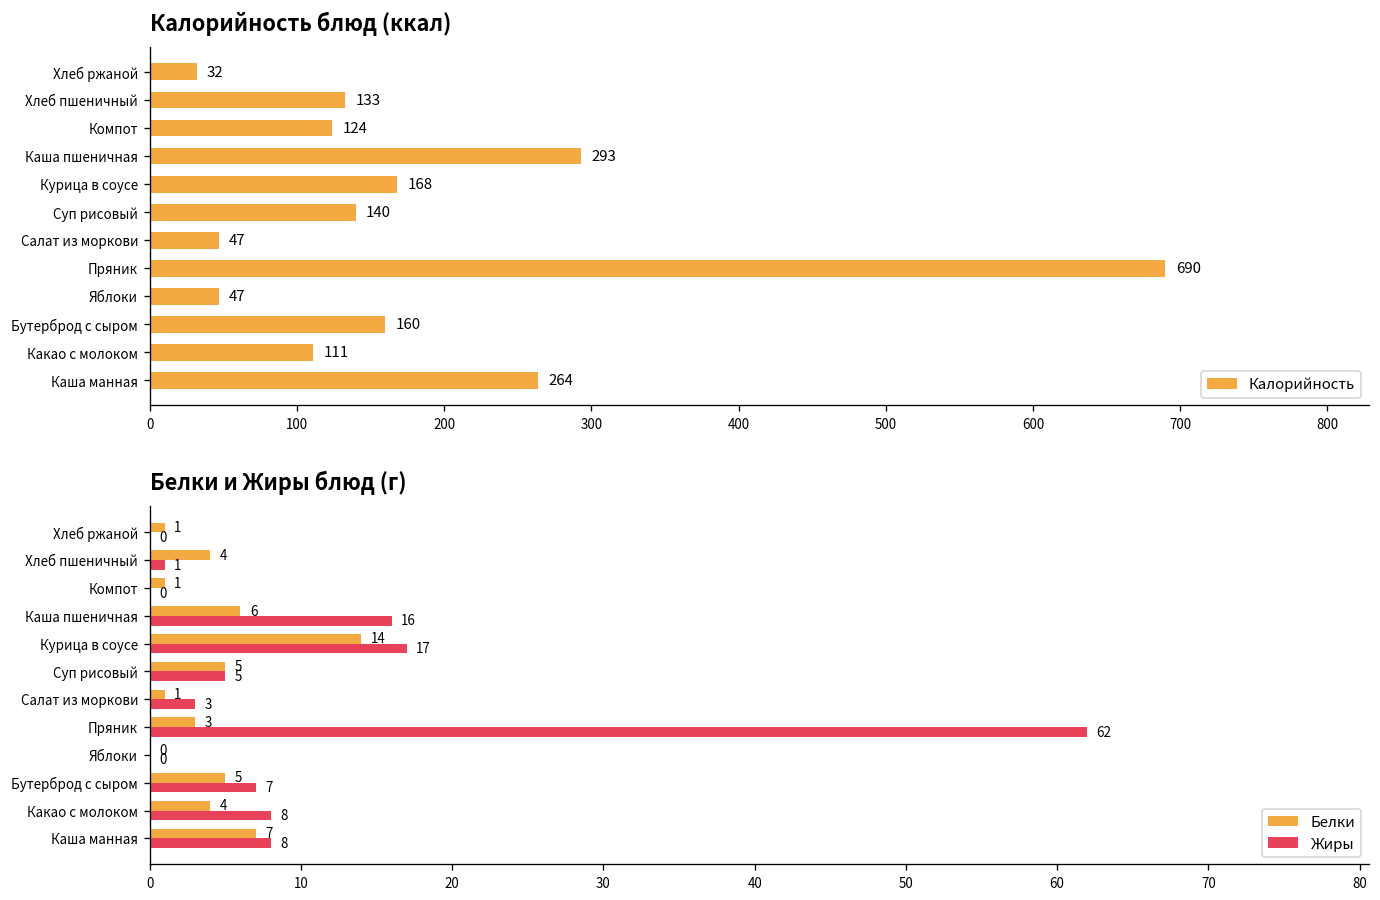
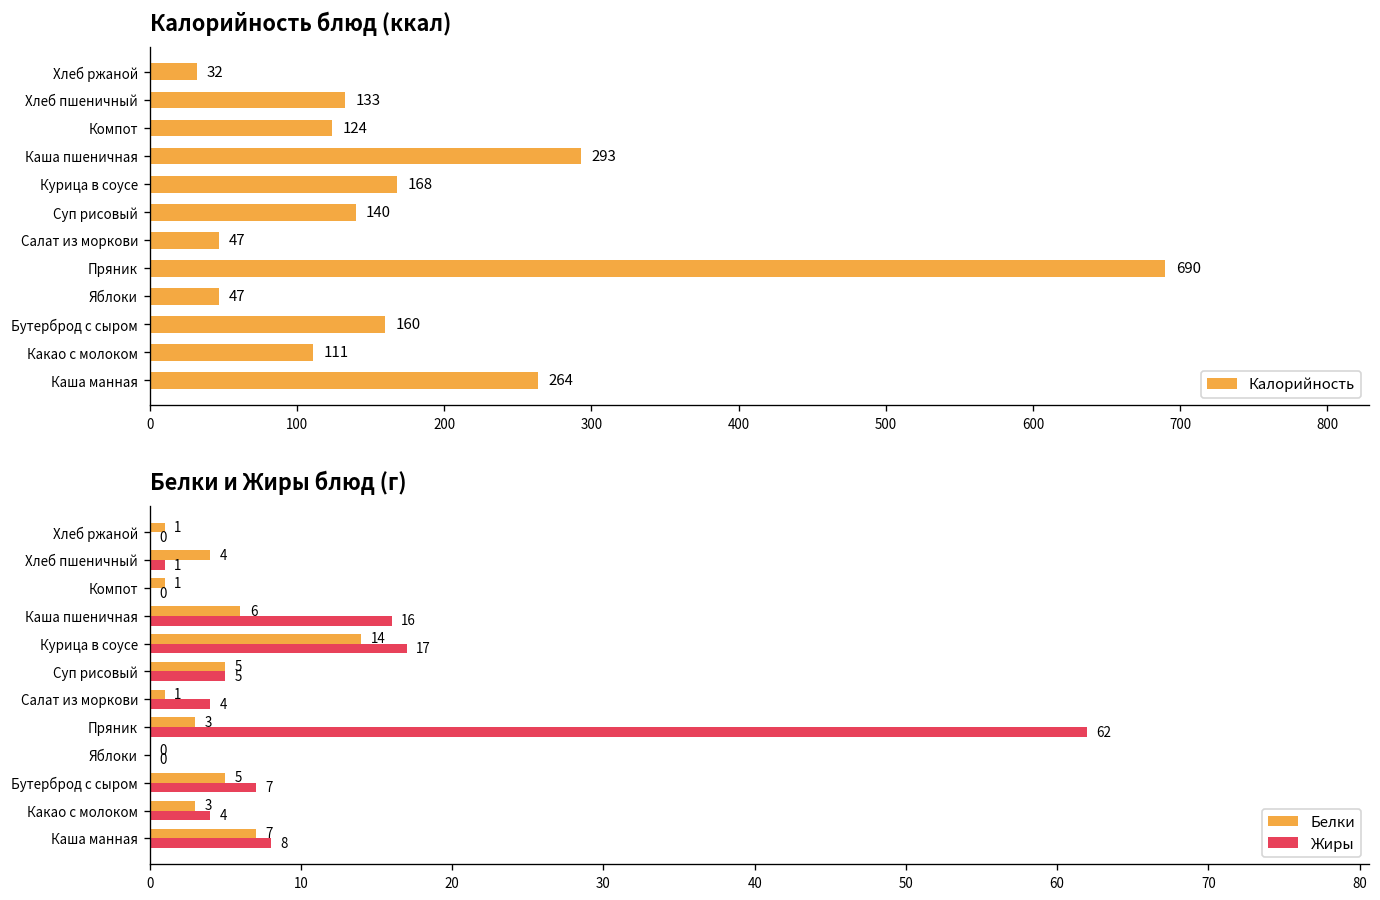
Белки и Жиры блюд (г), Жиры, Салат из моркови: 3 -> 4
Белки и Жиры блюд (г), Белки, Какао с молоком: 4 -> 3
Белки и Жиры блюд (г), Жиры, Какао с молоком: 8 -> 4
